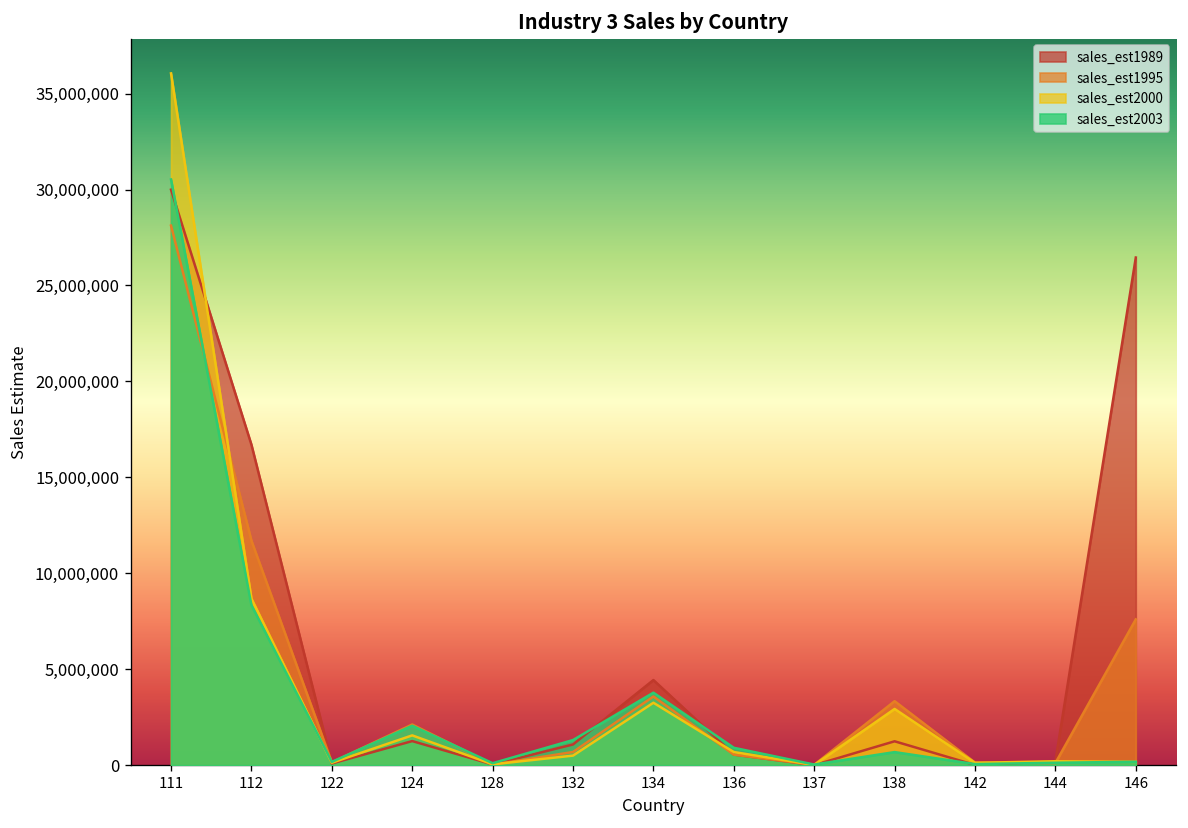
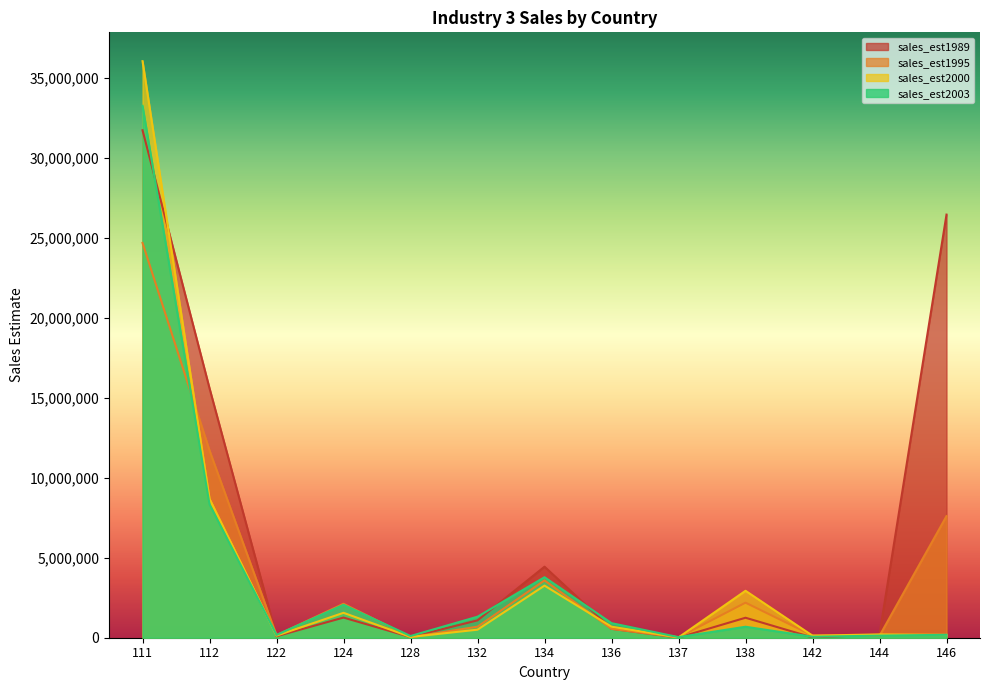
sales_est1989, 111: 30,000,000 -> 31,700,000
sales_est1995, 111: 28,100,000 -> 24,700,000
sales_est2003, 111: 30,500,000 -> 33,300,000
sales_est1989, 112: 16,700,000 -> 15,600,000
sales_est1995, 138: 3,300,000 -> 2,200,000
